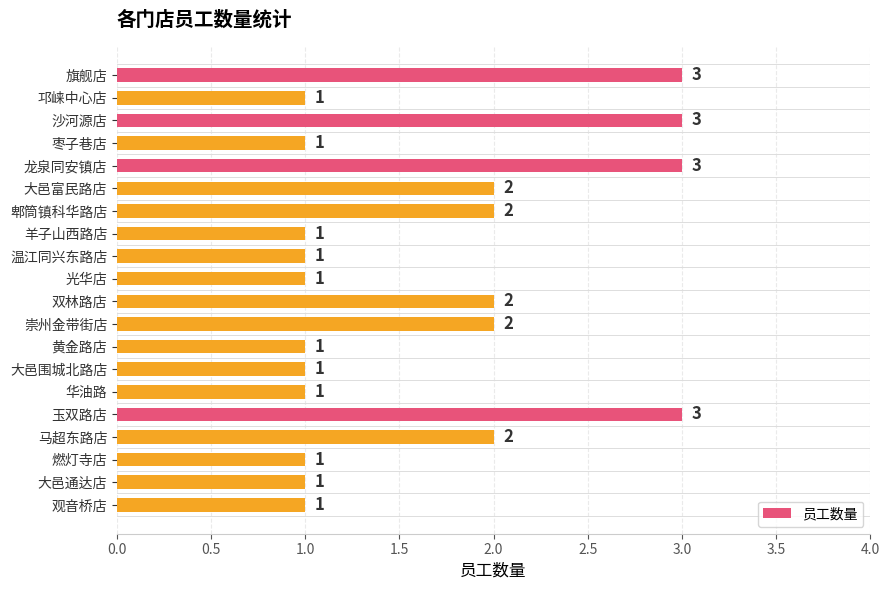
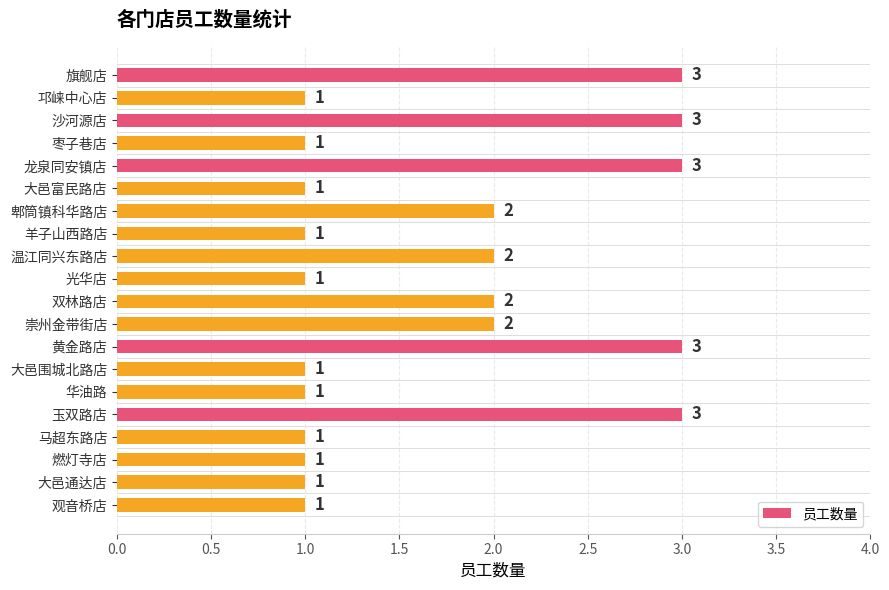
大邑富民路店: 2 -> 1
温江同兴东路店: 1 -> 2
黄金路店: 1 -> 3
马超东路店: 2 -> 1
